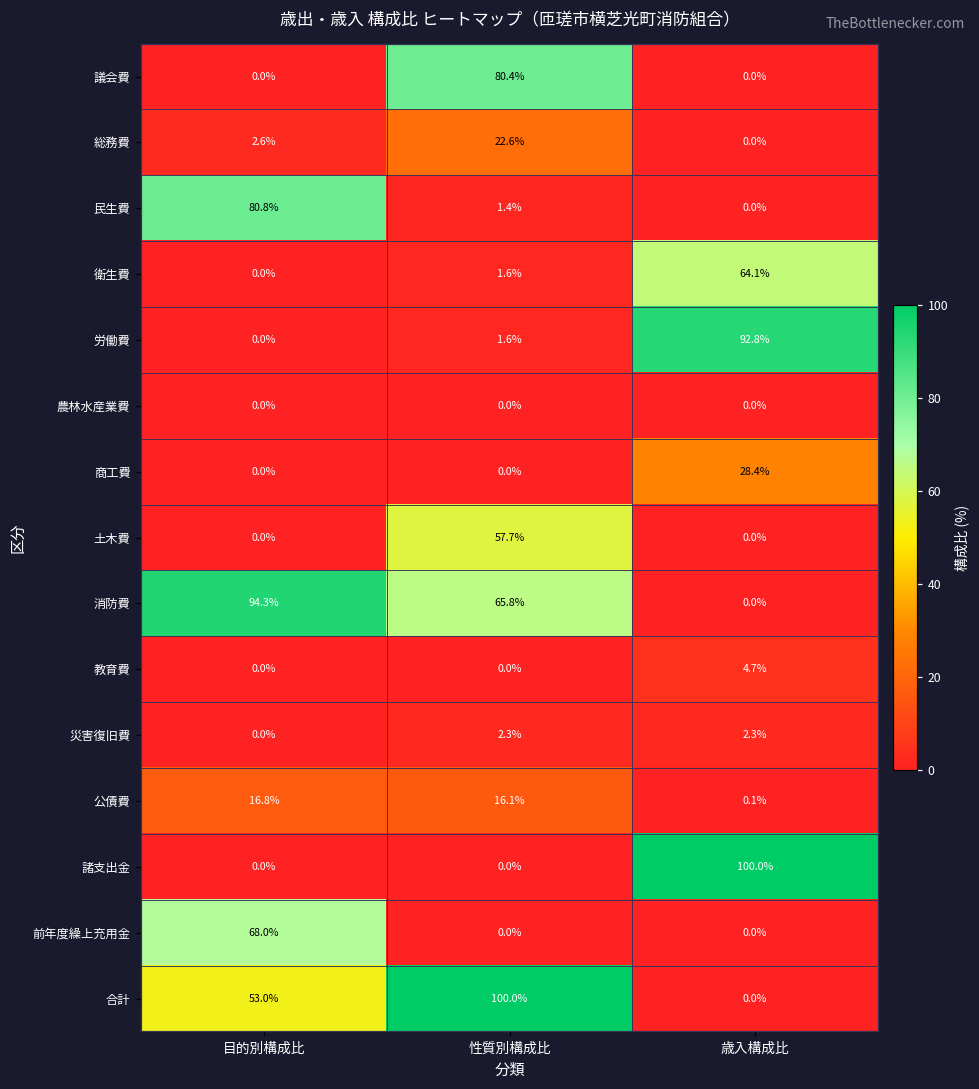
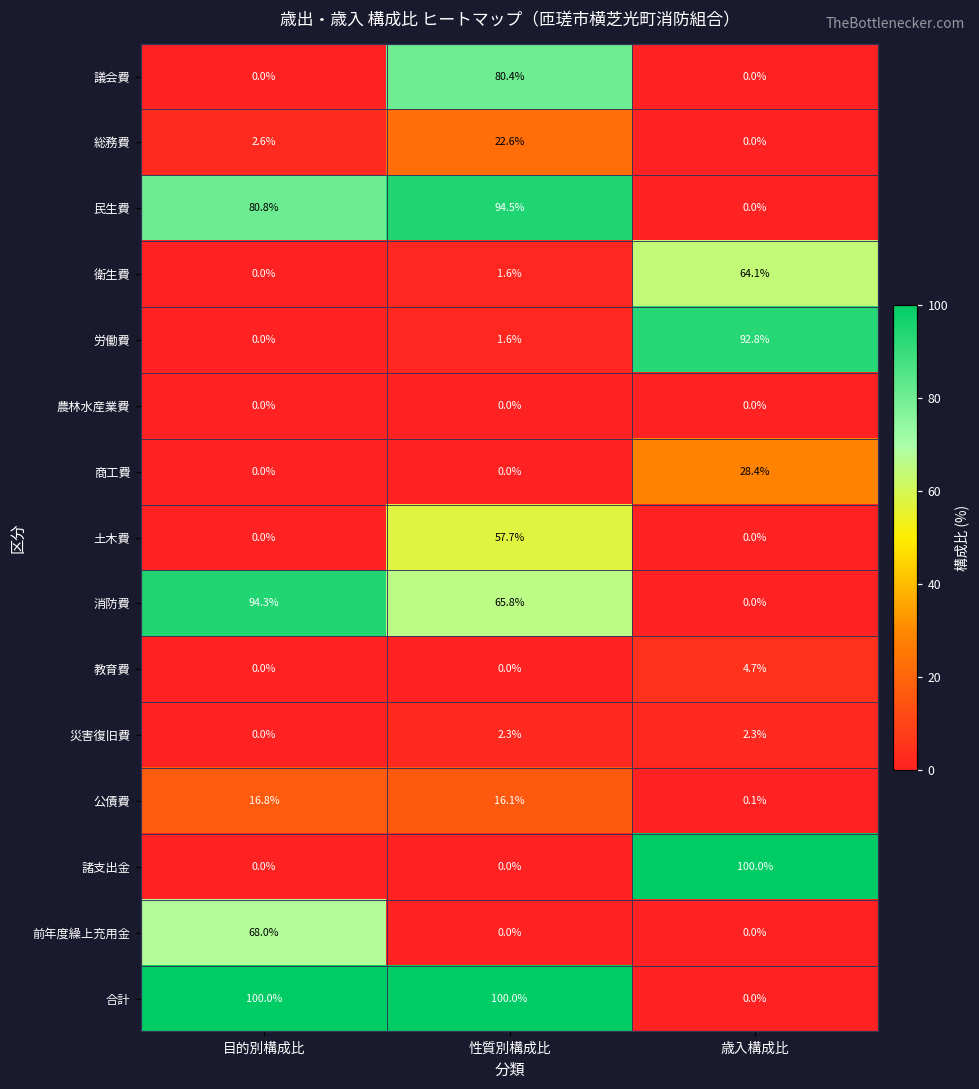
民生費, 性質別構成比: 1.4% -> 94.5%
合計, 目的別構成比: 53.0% -> 100.0%
